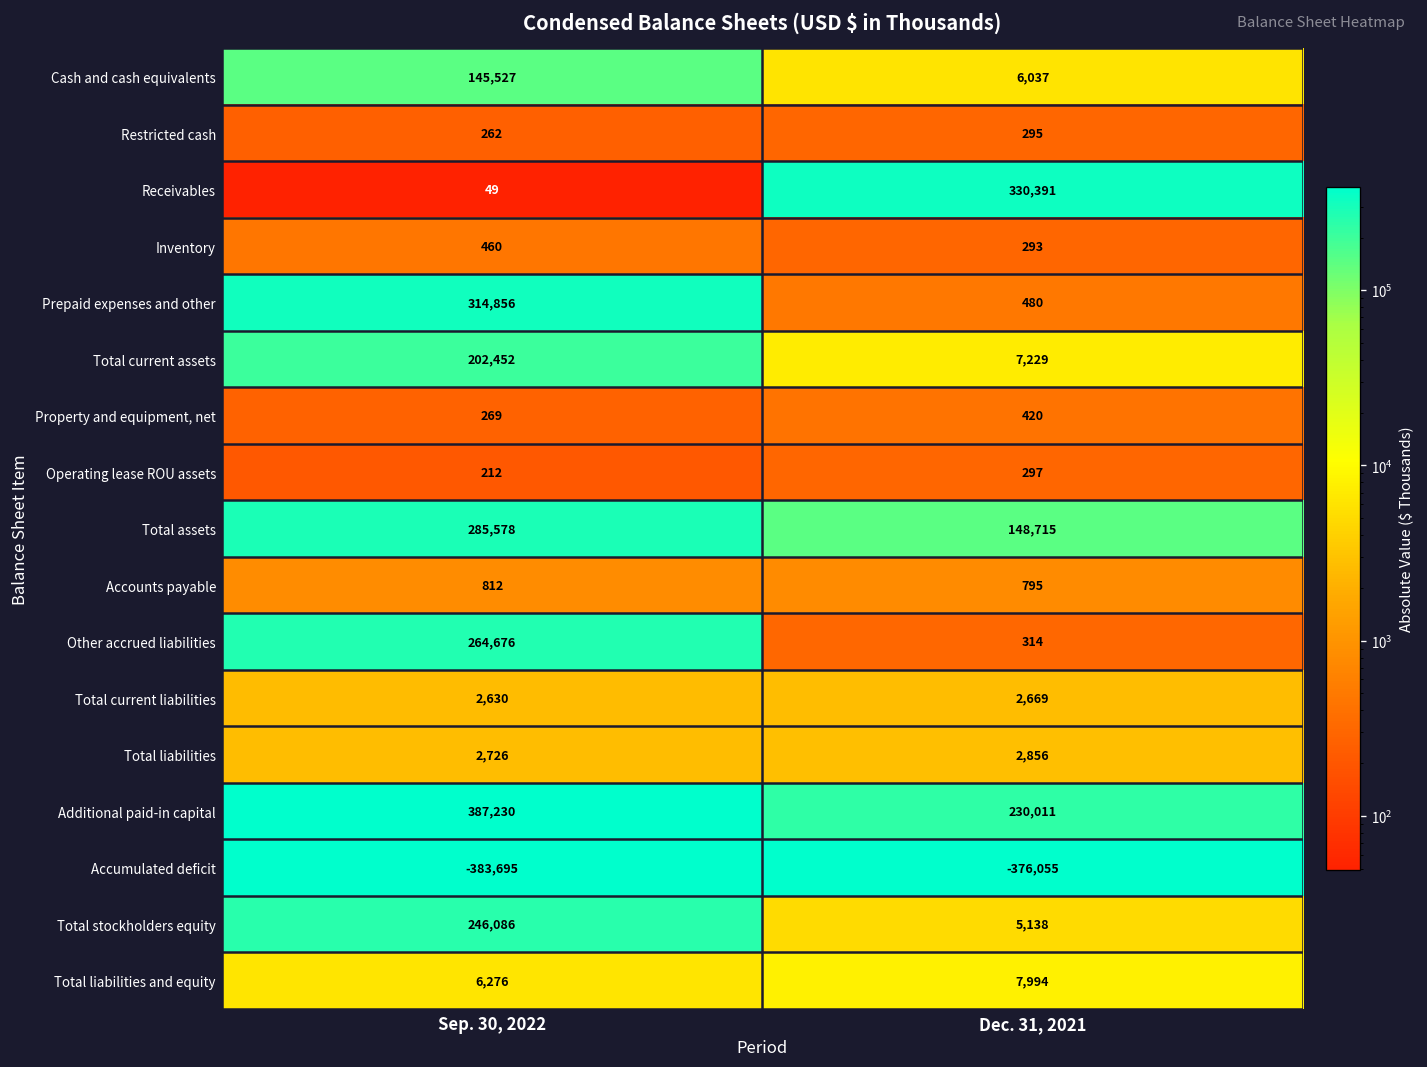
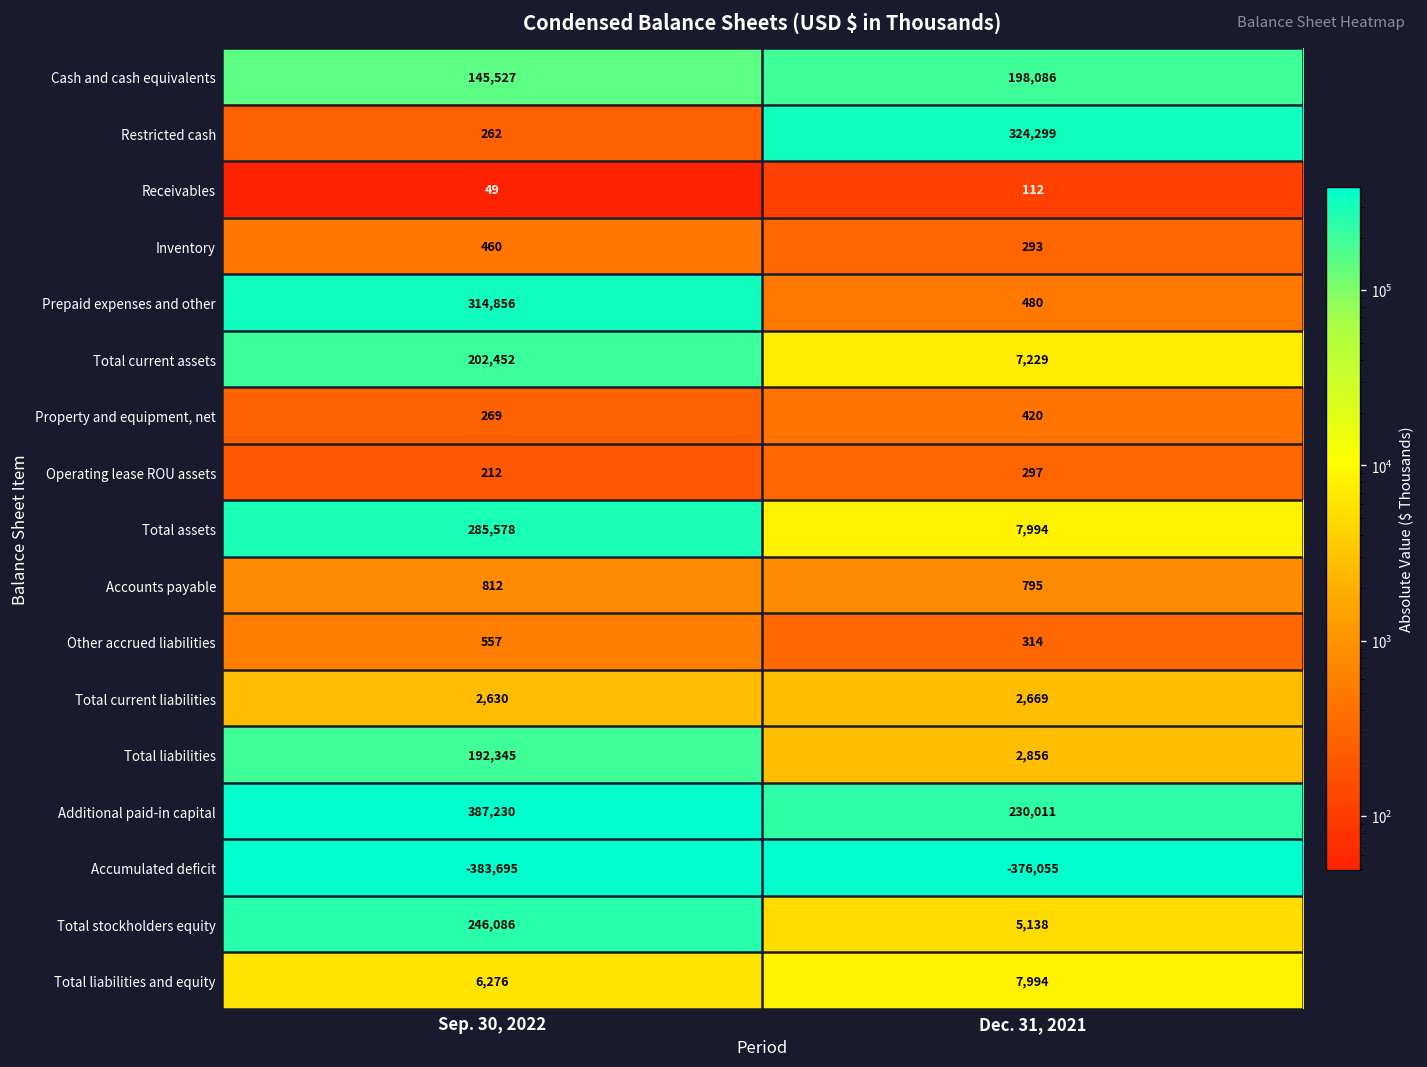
Cash and cash equivalents, Dec. 31, 2021: 6,037 -> 198,086
Restricted cash, Dec. 31, 2021: 295 -> 324,299
Receivables, Dec. 31, 2021: 330,391 -> 112
Total assets, Dec. 31, 2021: 148,715 -> 7,994
Other accrued liabilities, Sep. 30, 2022: 264,676 -> 557
Total liabilities, Sep. 30, 2022: 2,726 -> 192,345
